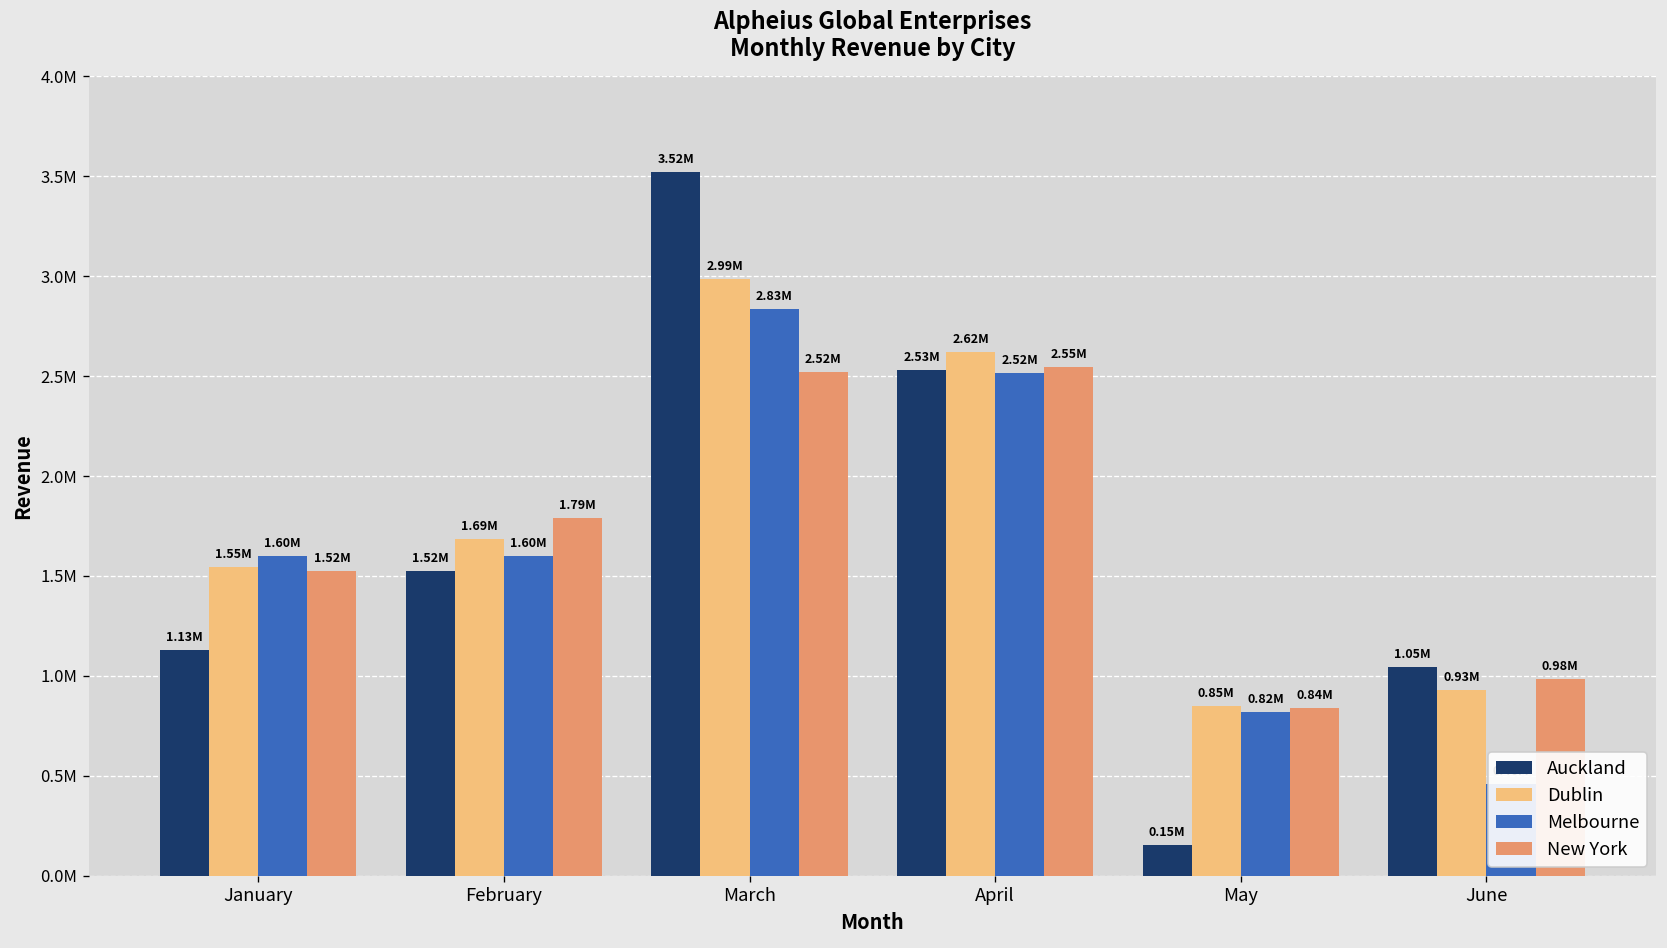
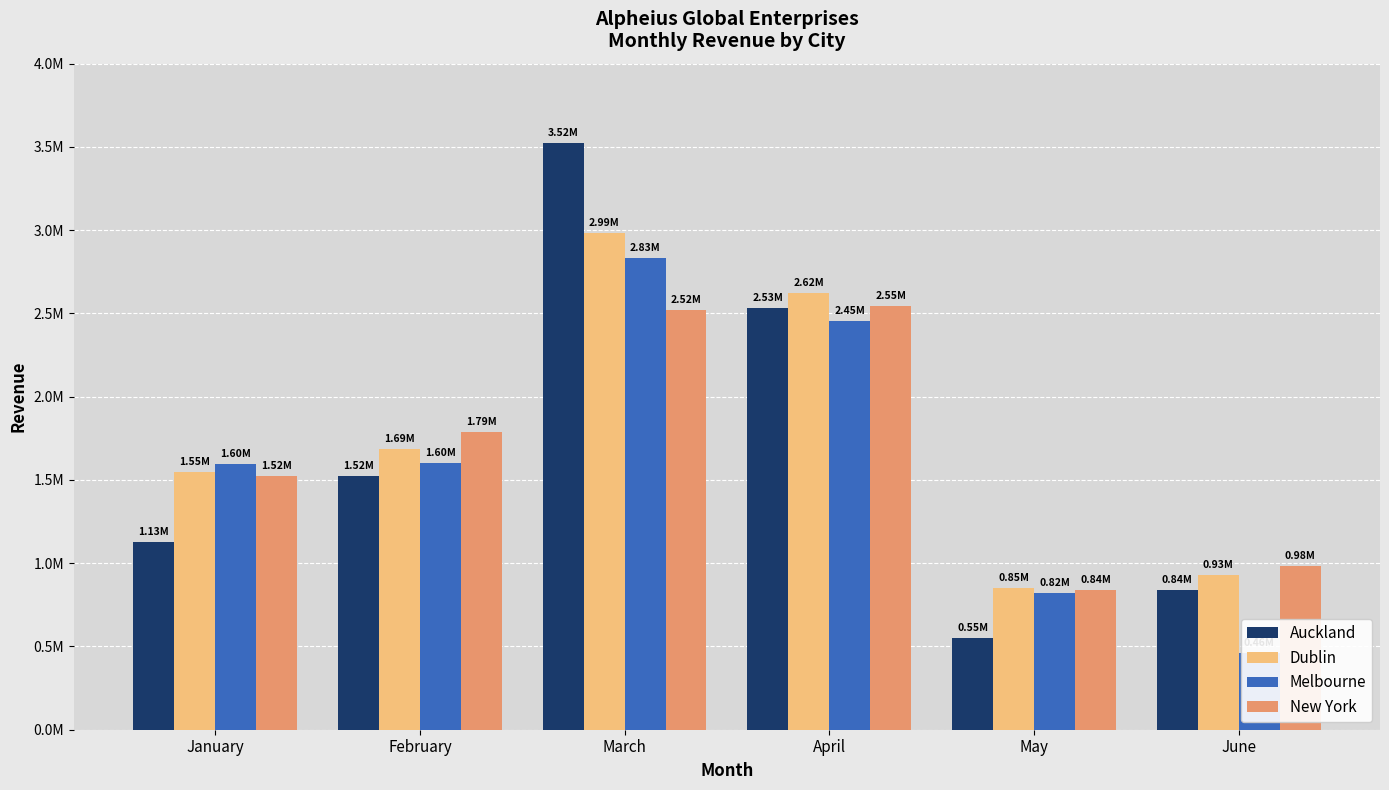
Melbourne, April: 2.52M -> 2.45M
Auckland, May: 0.15M -> 0.55M
Auckland, June: 1.05M -> 0.84M
